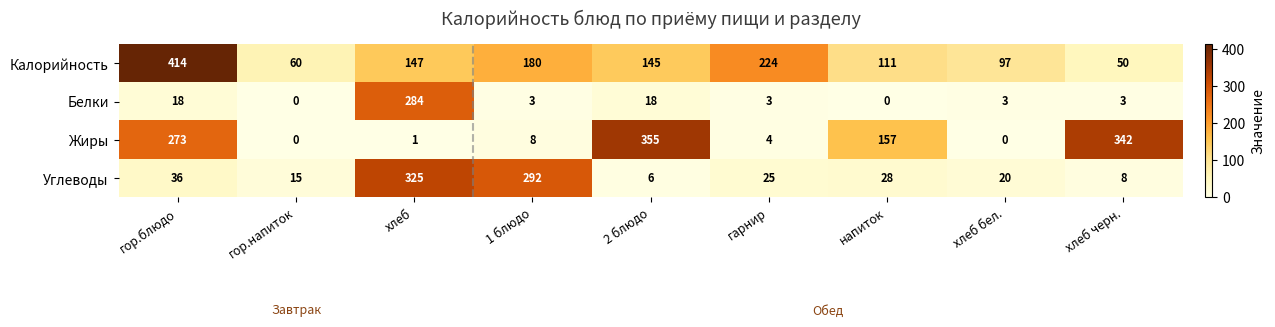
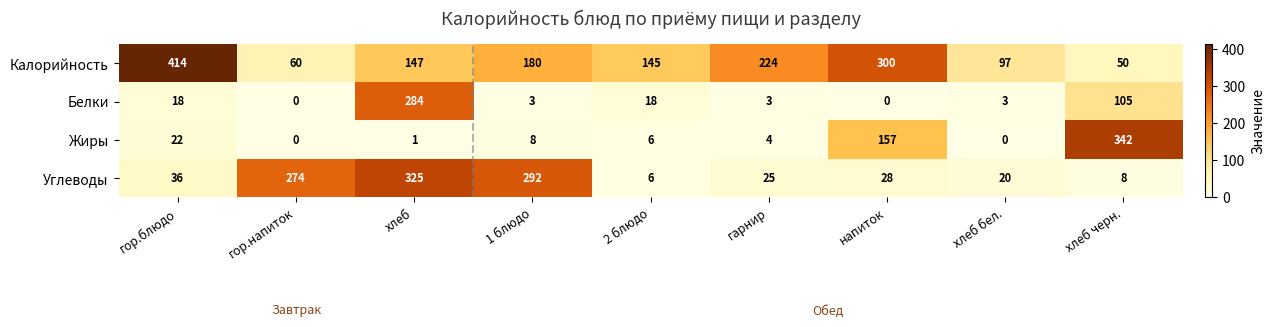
Калорийность, напиток: 111 -> 300
Белки, хлеб черн.: 3 -> 105
Жиры, гор.блюдо: 273 -> 22
Жиры, 2 блюдо: 355 -> 6
Углеводы, гор.напиток: 15 -> 274
